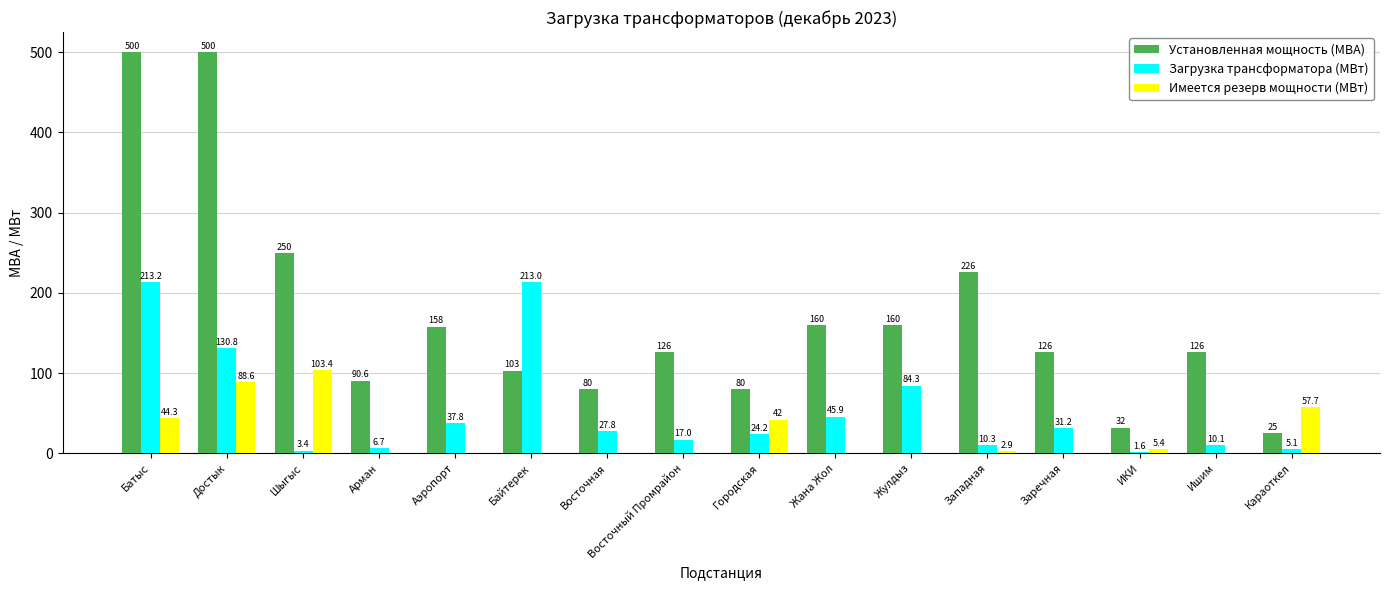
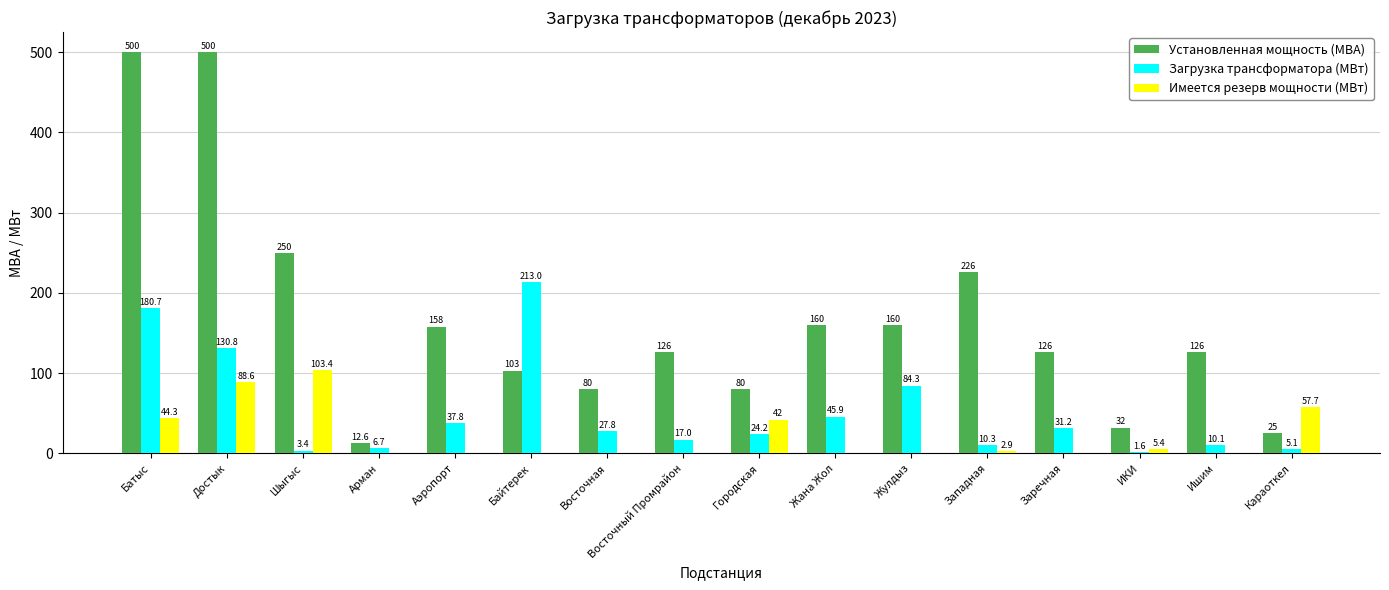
Загрузка трансформатора (МВт), Батыс: 213.2 -> 180.7
Установленная мощность (МВА), Арман: 90.6 -> 12.6
